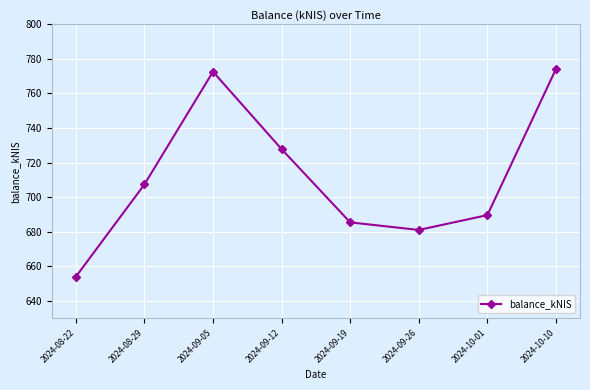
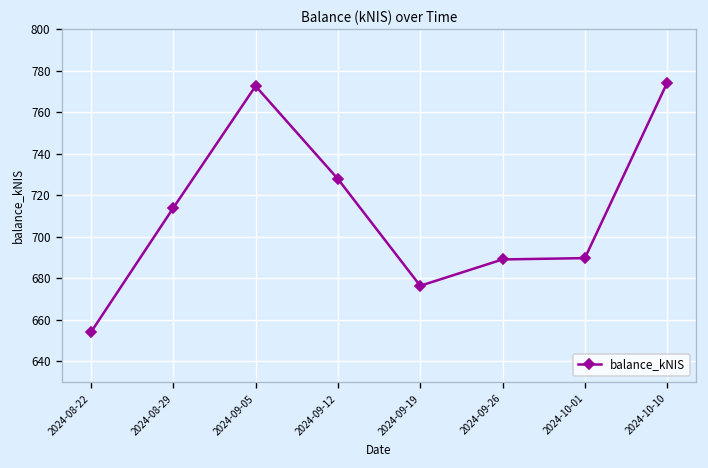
2024-08-29: 707 -> 714
2024-09-19: 685 -> 676
2024-09-26: 681 -> 689
